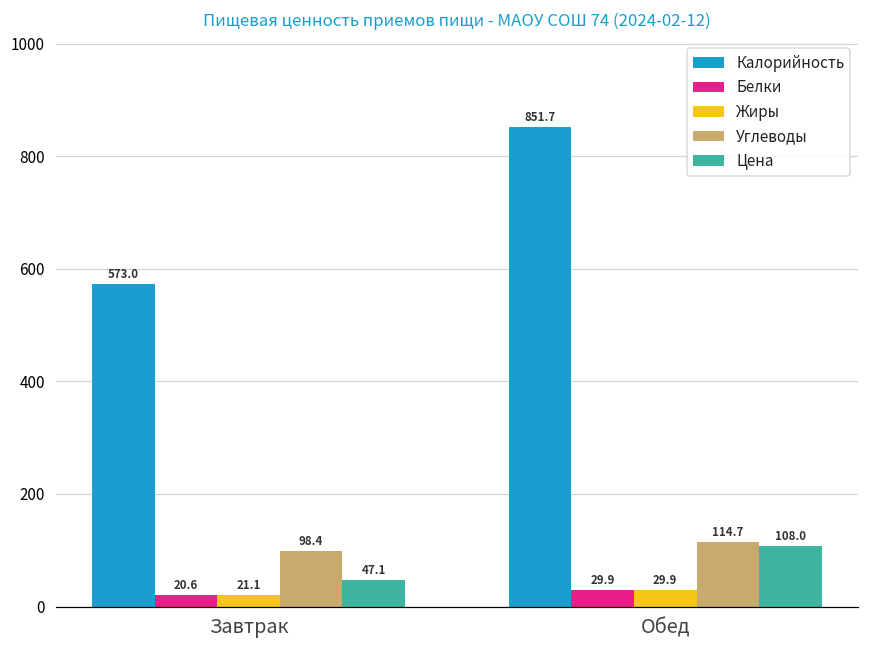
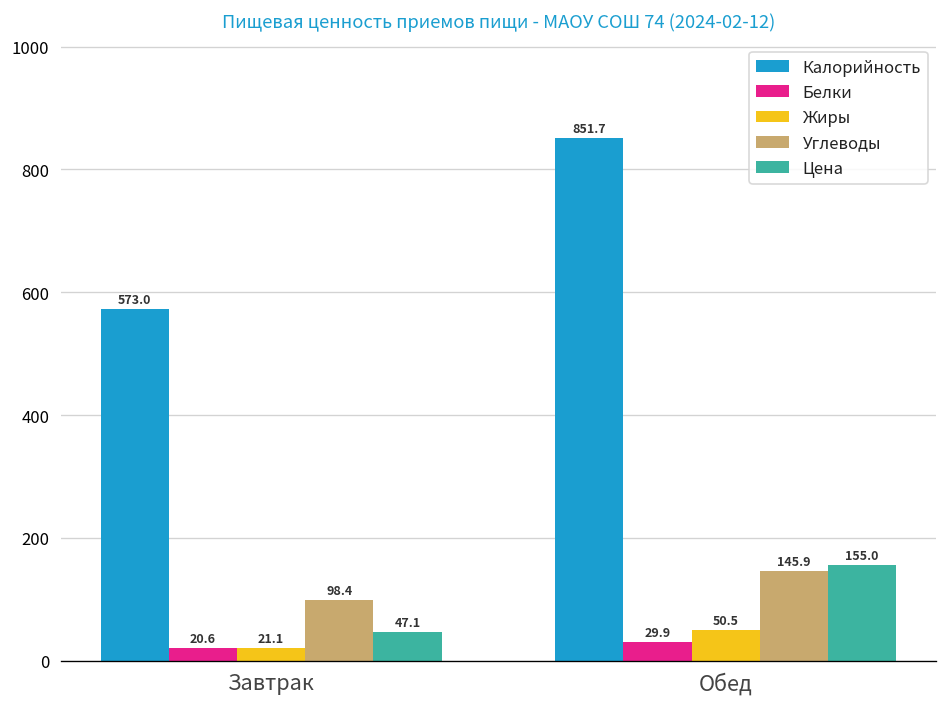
Жиры, Обед: 29.9 -> 50.5
Углеводы, Обед: 114.7 -> 145.9
Цена, Обед: 108.0 -> 155.0
